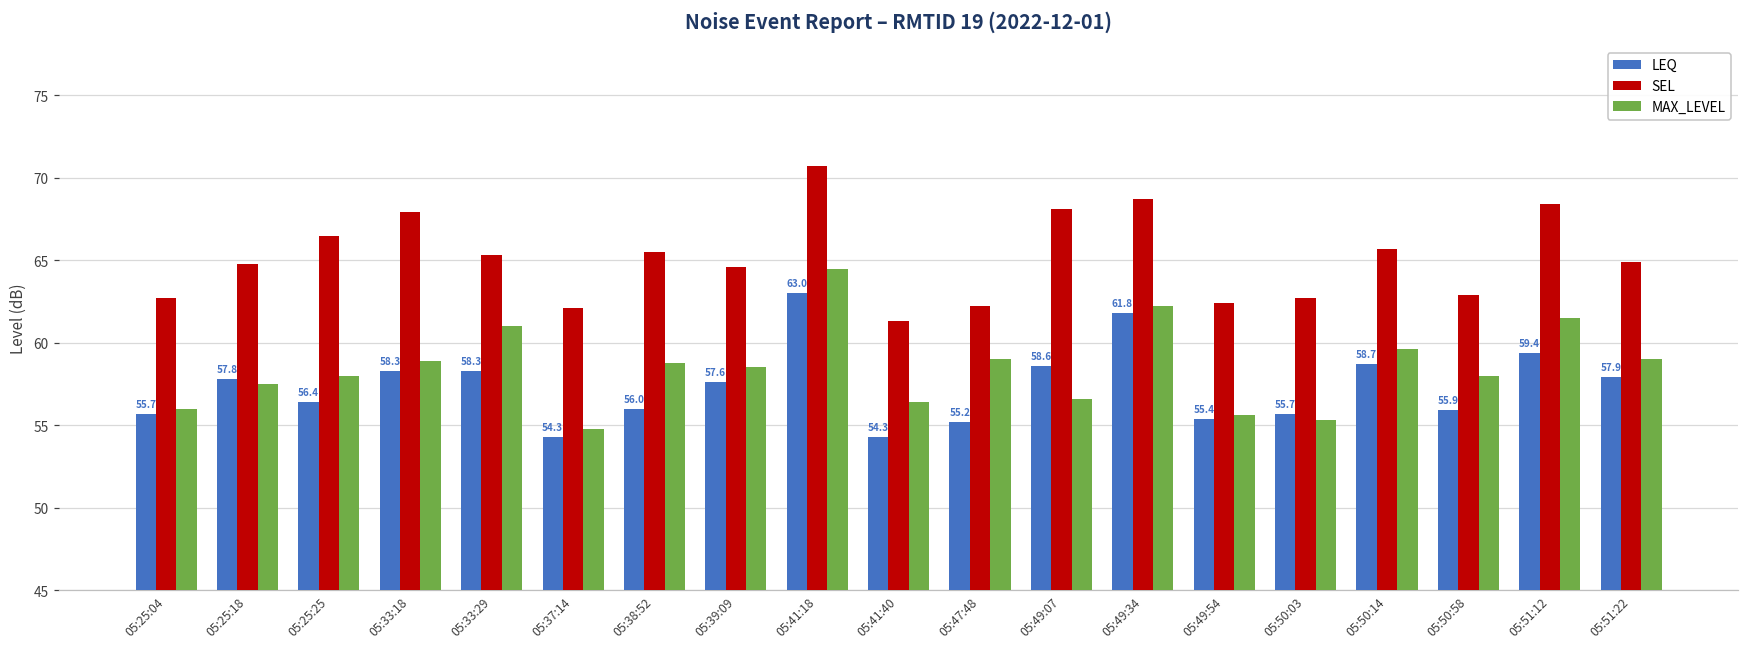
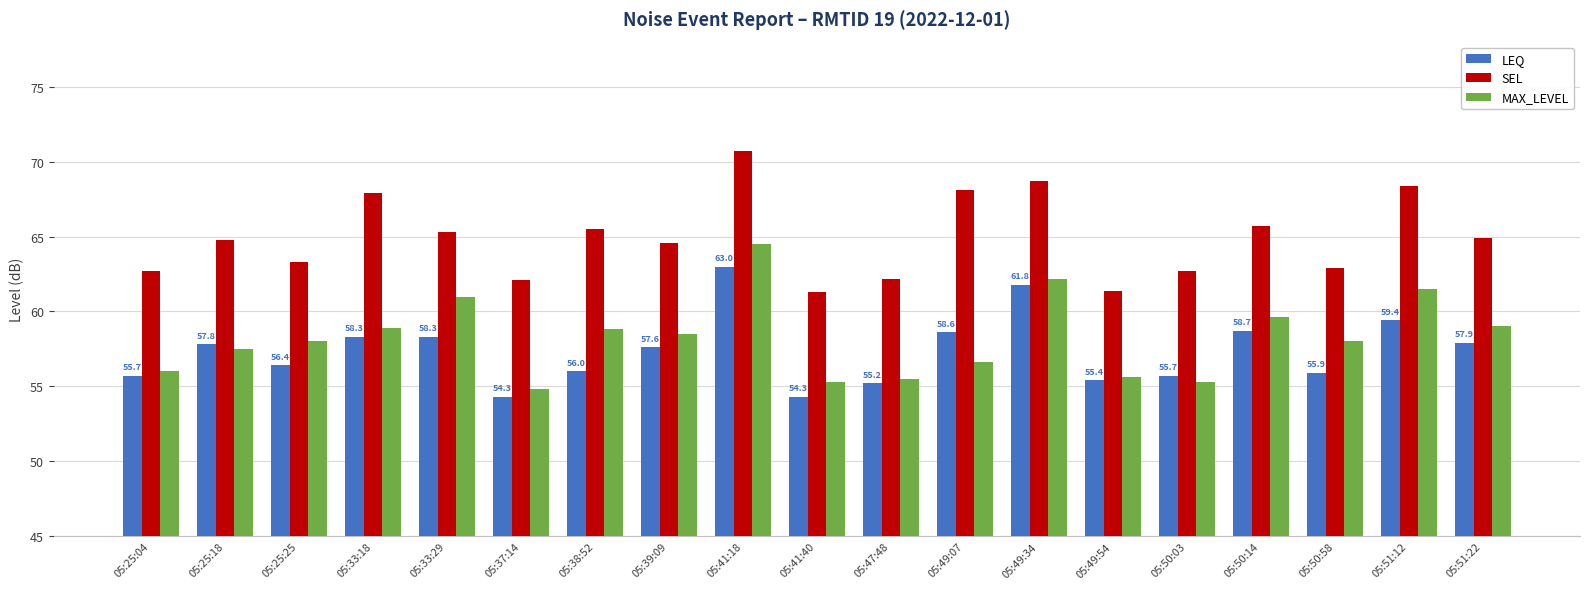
SEL, 05:25:25: 66.5 -> 63.3
MAX_LEVEL, 05:41:40: 56.4 -> 55.3
MAX_LEVEL, 05:47:48: 59.0 -> 55.5
SEL, 05:49:54: 62.4 -> 61.4
